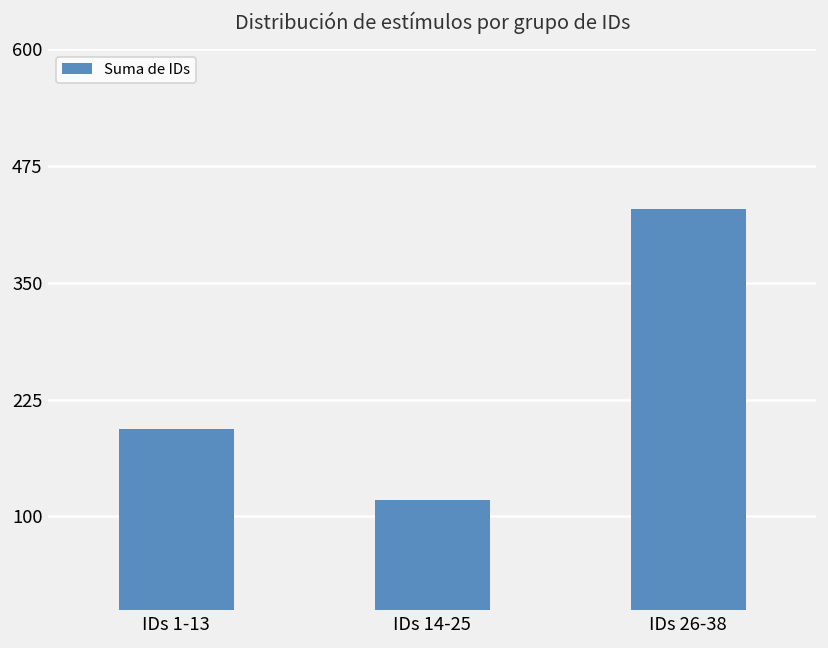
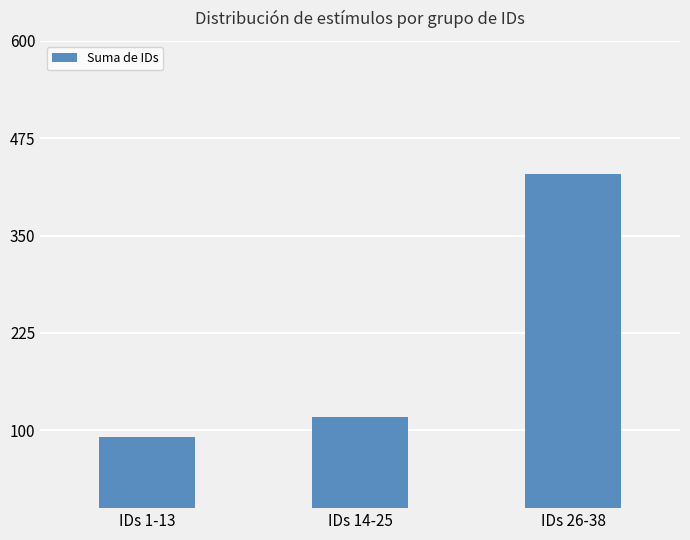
IDs 1-13: 190 -> 90
